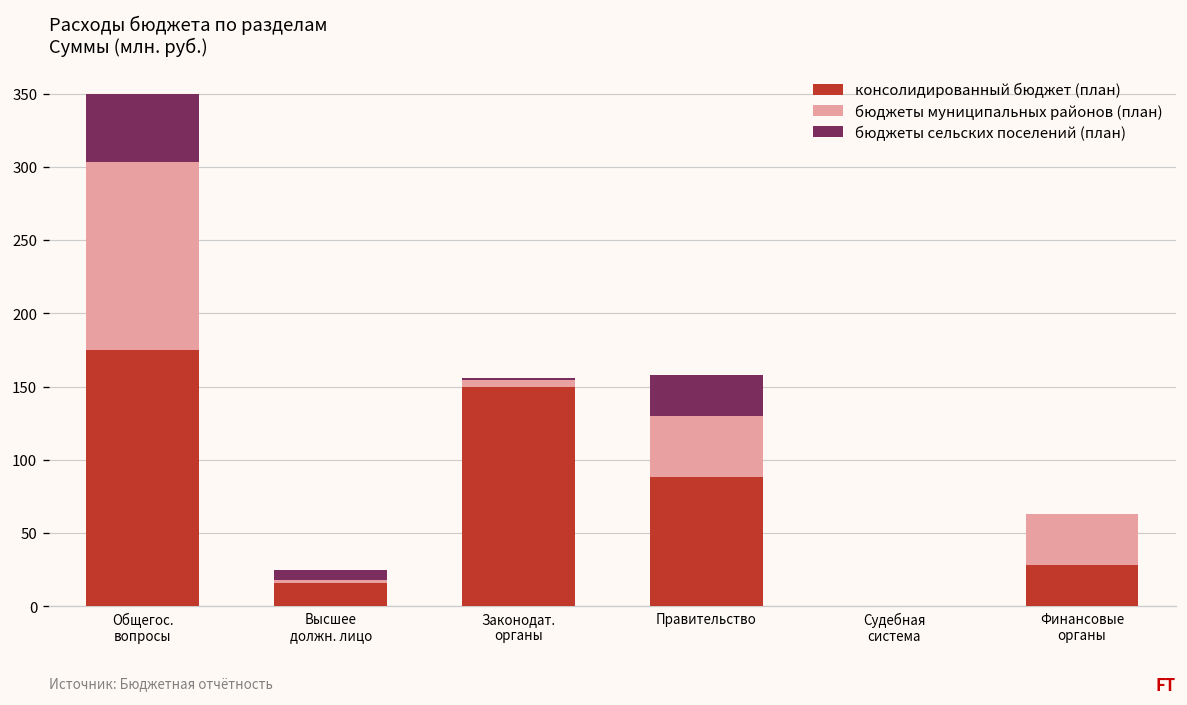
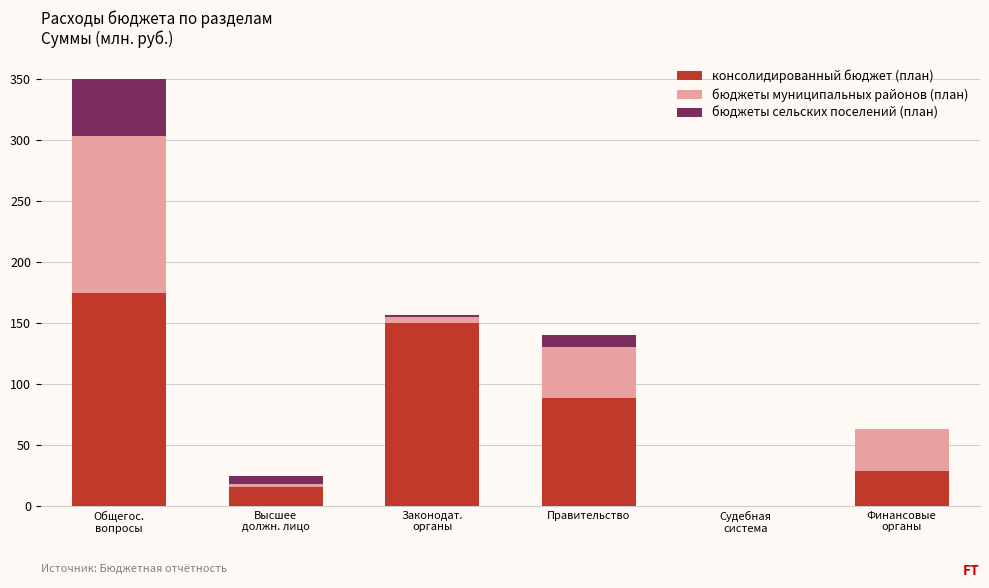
бюджеты сельских поселений (план), Правительство: 28 -> 10
